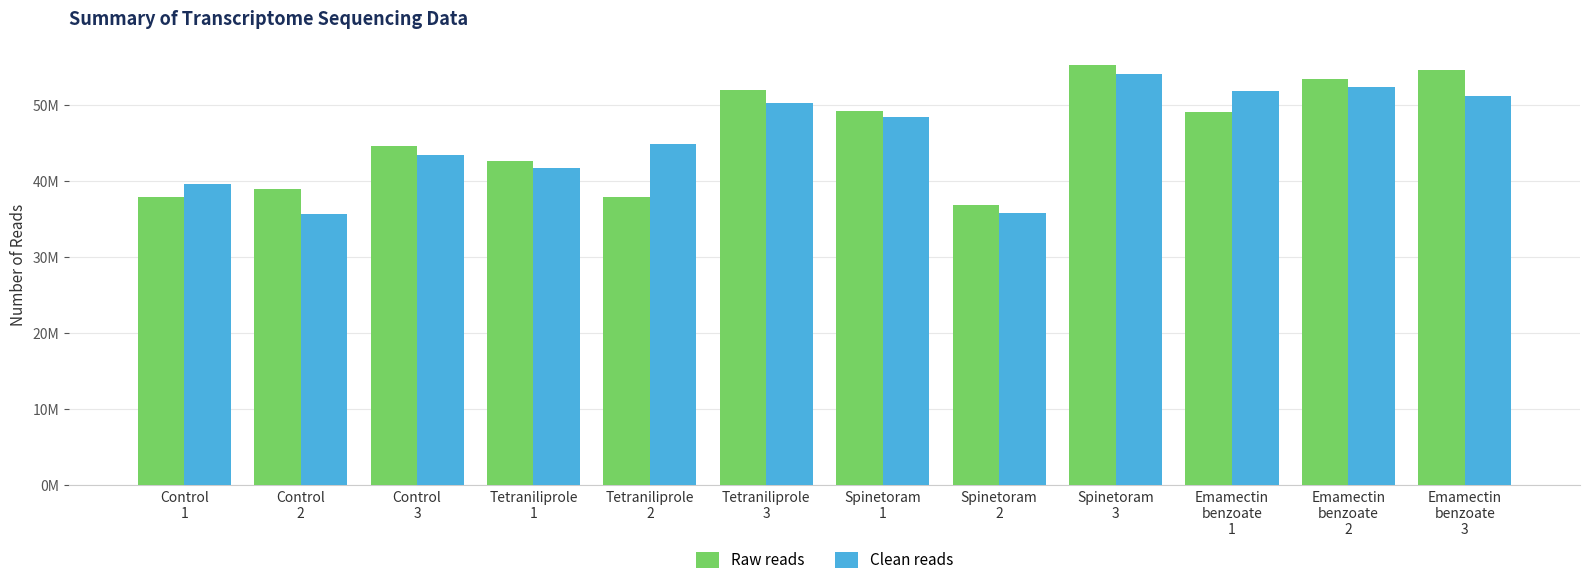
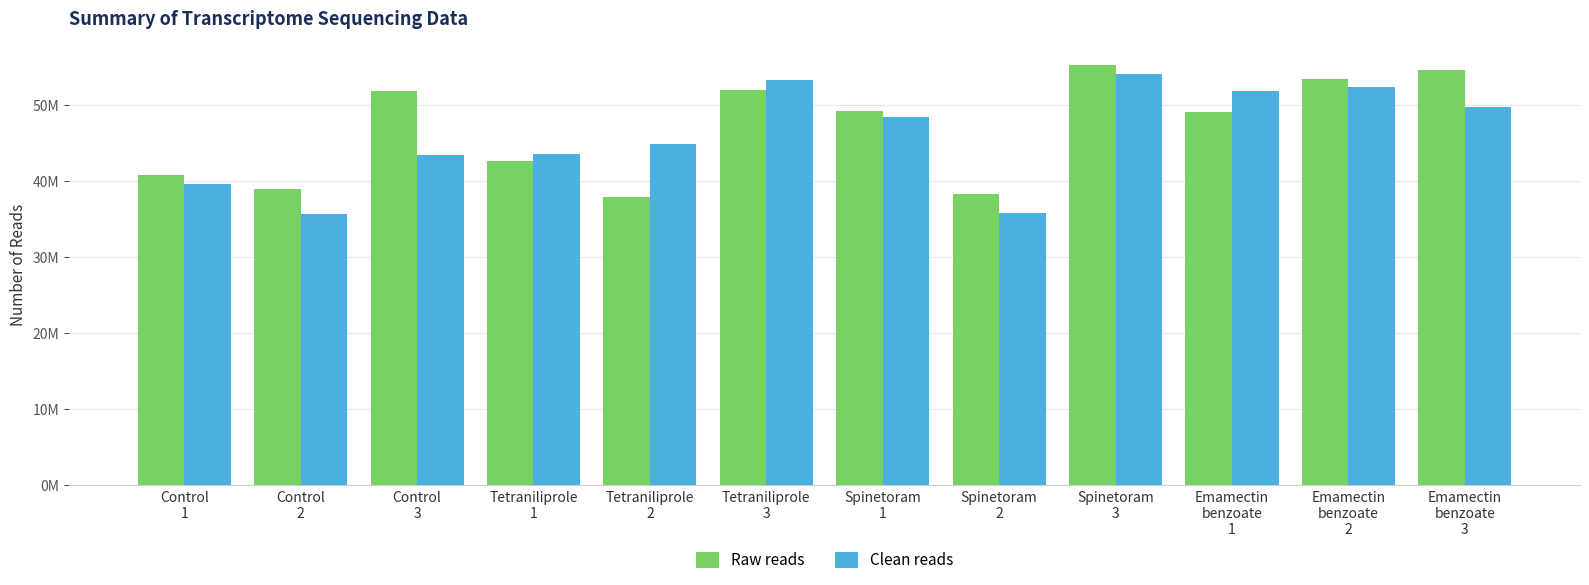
Raw reads, Control 1: 38000000 -> 41000000
Raw reads, Control 3: 45000000 -> 52000000
Clean reads, Tetraniliprole 1: 42000000 -> 44000000
Clean reads, Tetraniliprole 3: 50000000 -> 53000000
Raw reads, Spinetoram 2: 37000000 -> 38000000
Clean reads, Emamectin benzoate 3: 51000000 -> 50000000
